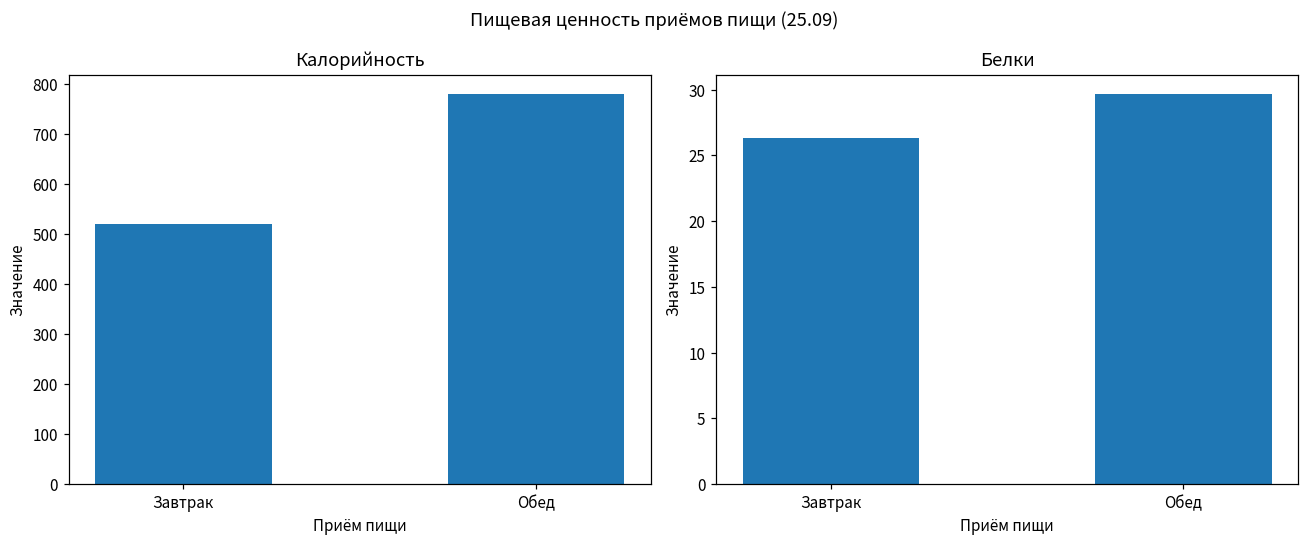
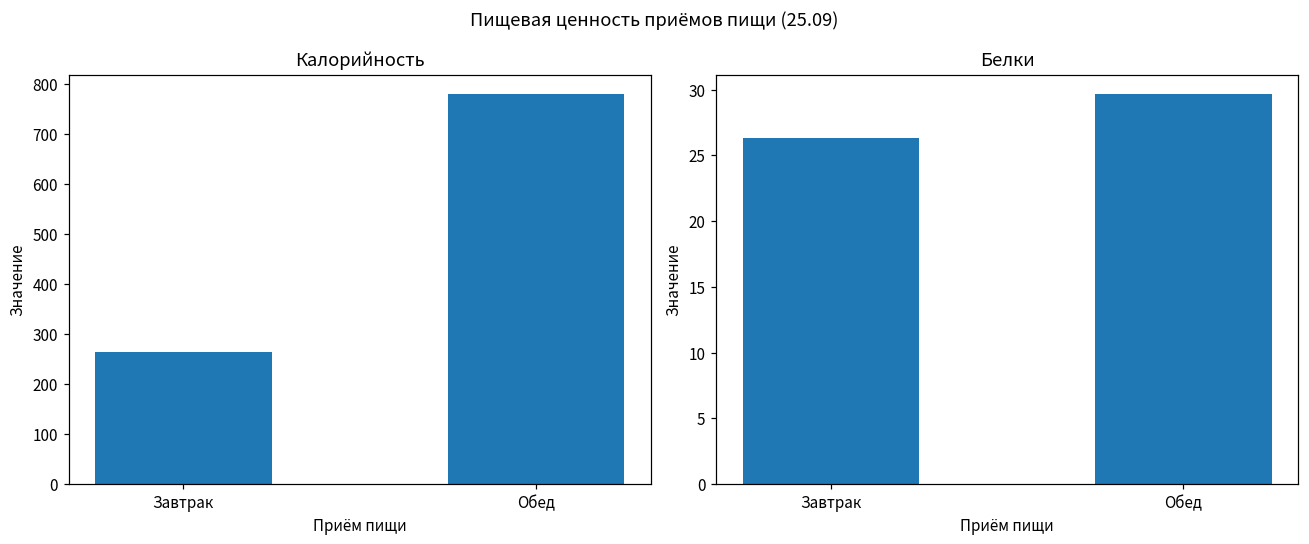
Калорийность, Завтрак: 520 -> 260
